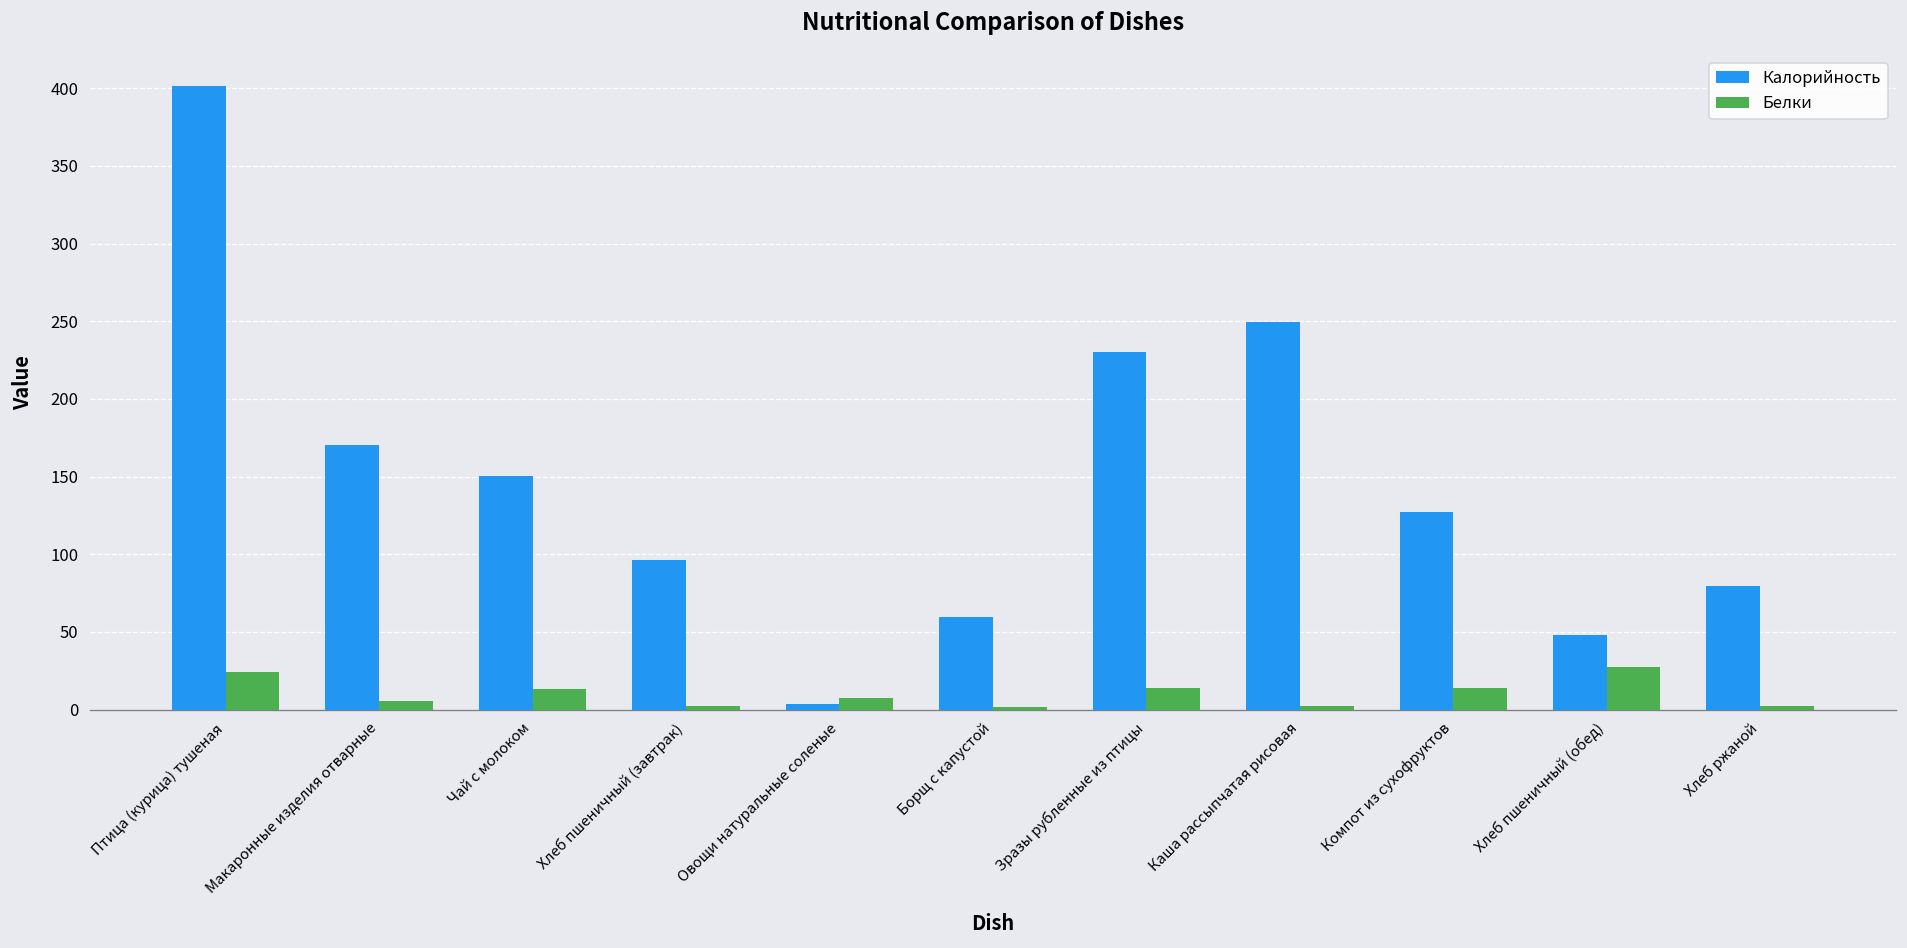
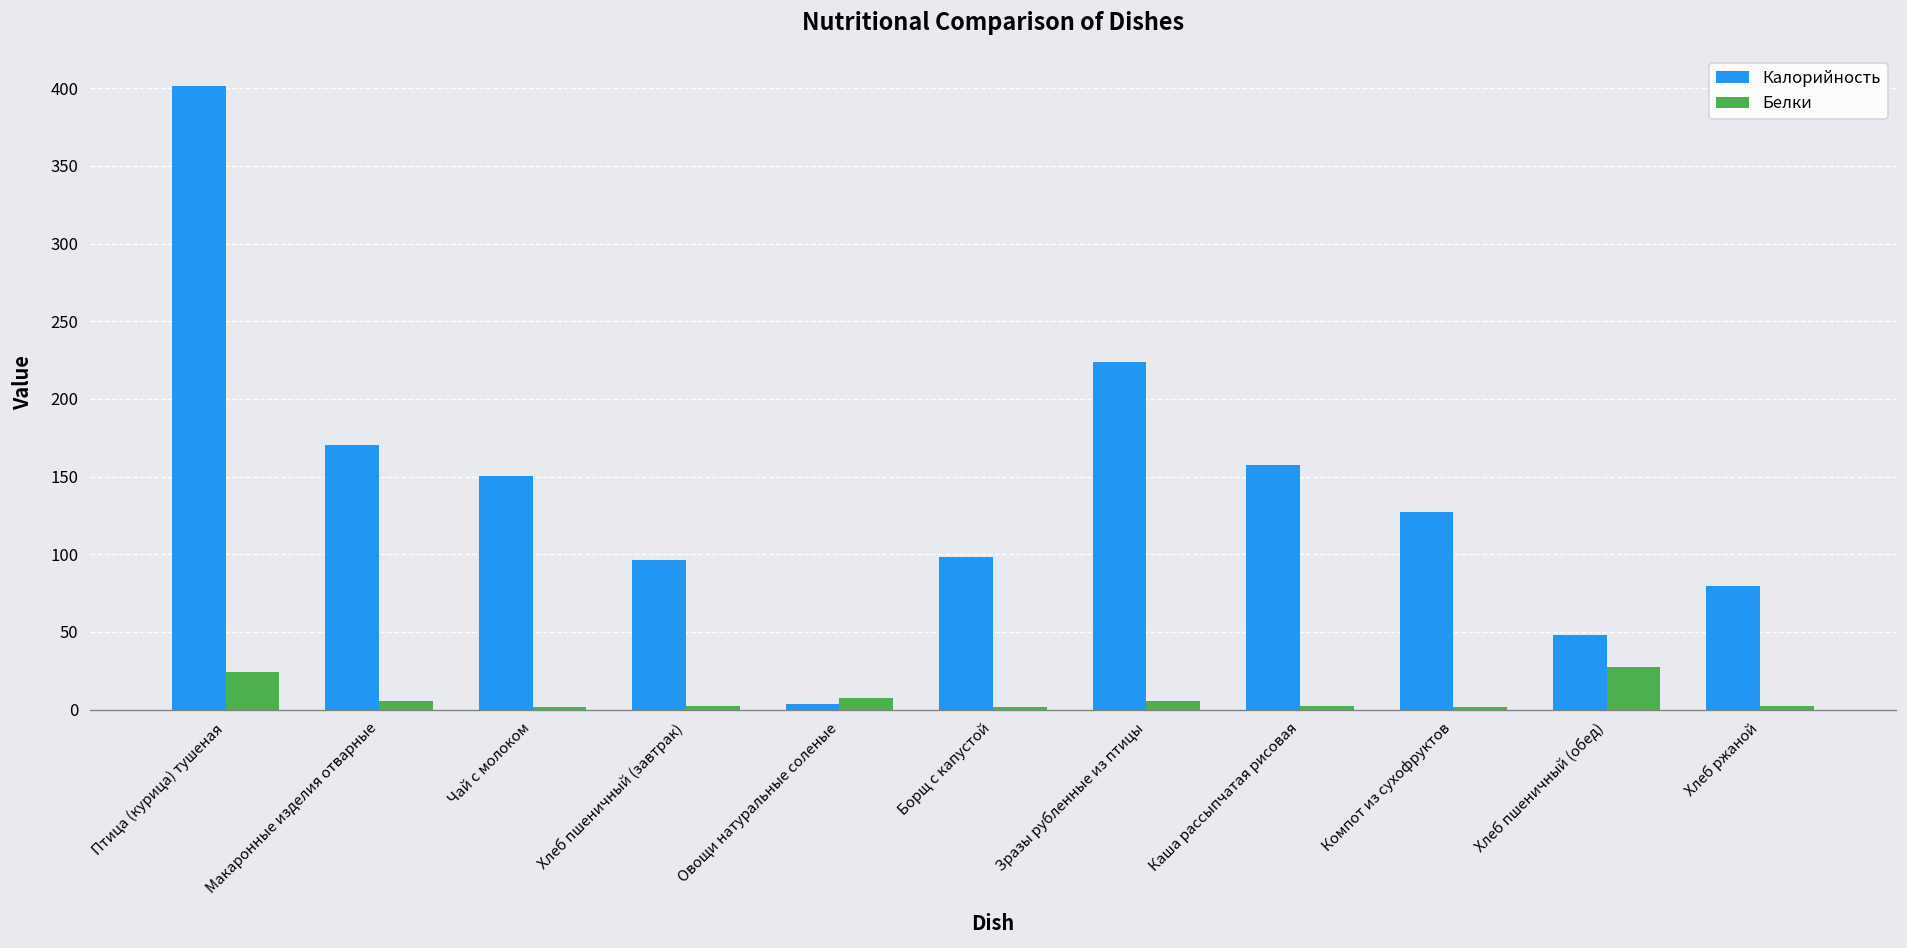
Белки, Чай с молоком: 13 -> 1
Калорийность, Борщ с капустой: 60 -> 98
Калорийность, Зразы рубленные из птицы: 230 -> 224
Белки, Зразы рубленные из птицы: 14 -> 5
Калорийность, Каша рассыпчатая рисовая: 250 -> 158
Белки, Компот из сухофруктов: 14 -> 1
